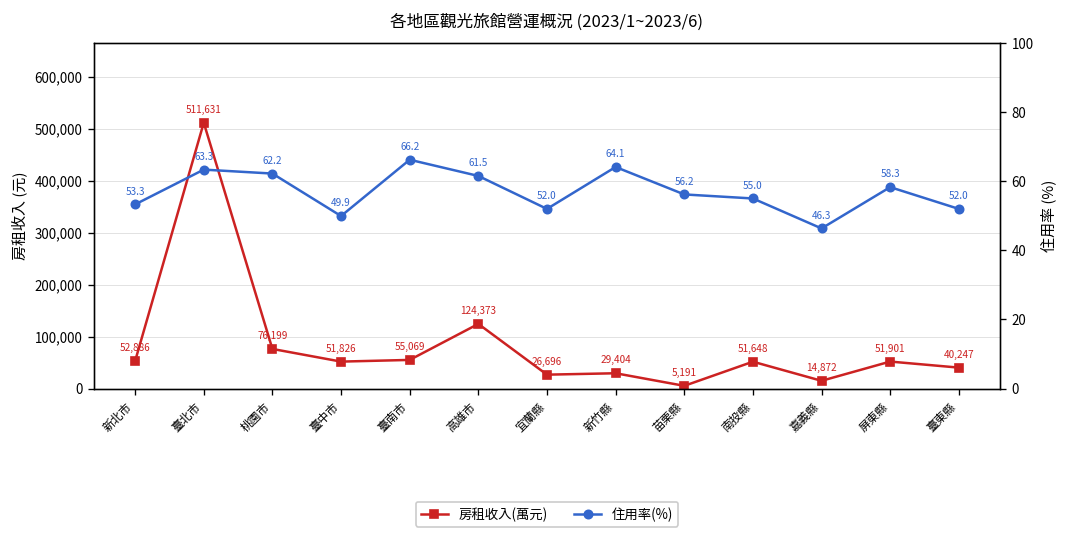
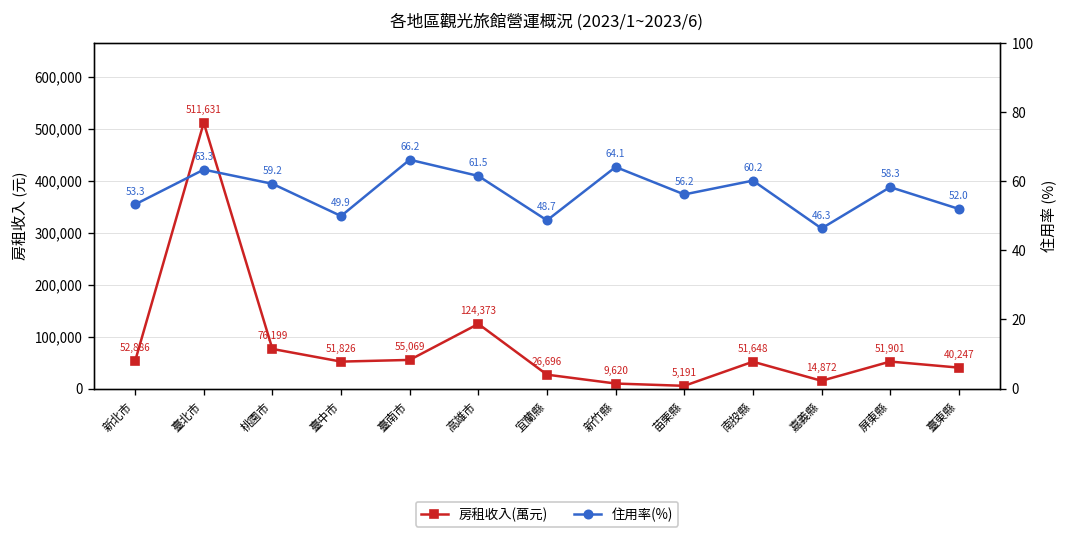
房租收入(萬元), 新竹縣: 29,404 -> 9,620
住用率(%), 桃園市: 62.2 -> 59.2
住用率(%), 宜蘭縣: 52.0 -> 48.7
住用率(%), 南投縣: 55.0 -> 60.2
